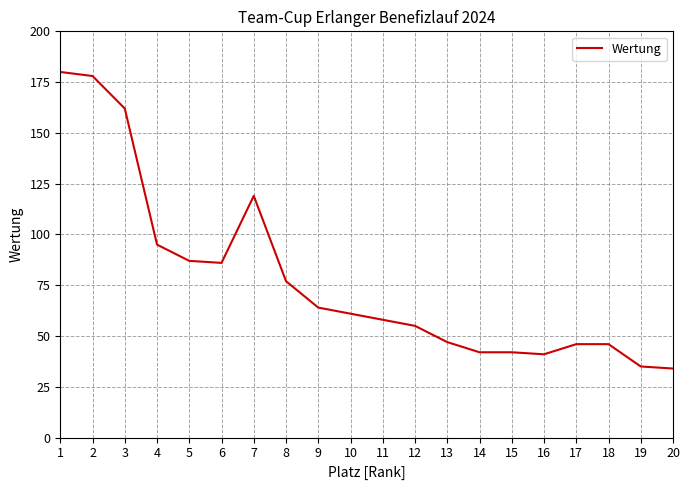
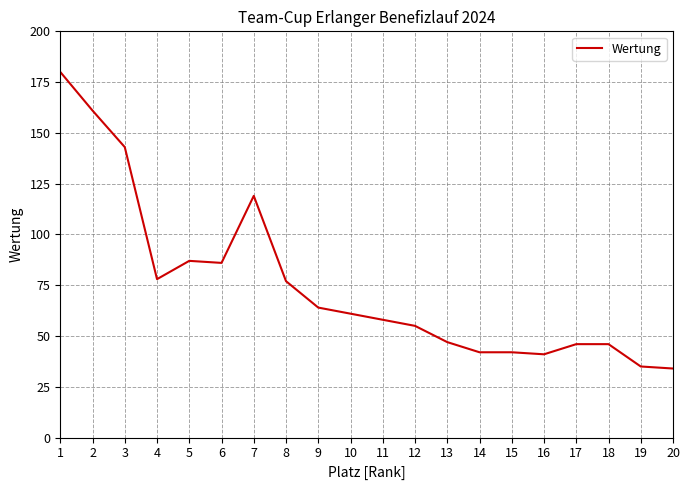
2: 178 -> 161
3: 162 -> 143
4: 95 -> 78
